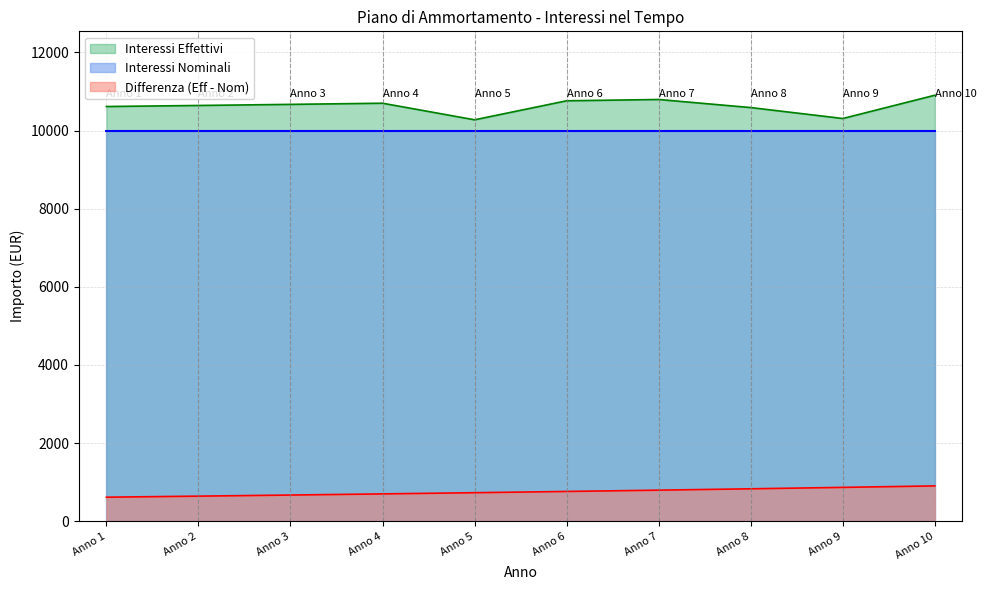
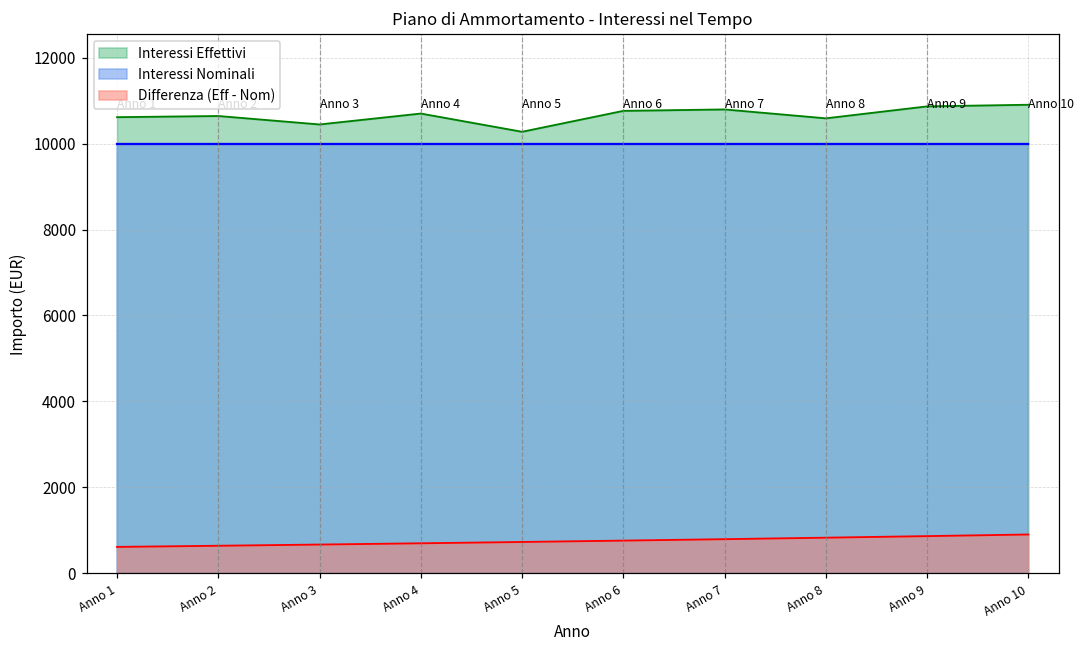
Interessi Effettivi, Anno 3: 10700 -> 10400
Interessi Effettivi, Anno 9: 10300 -> 10900
